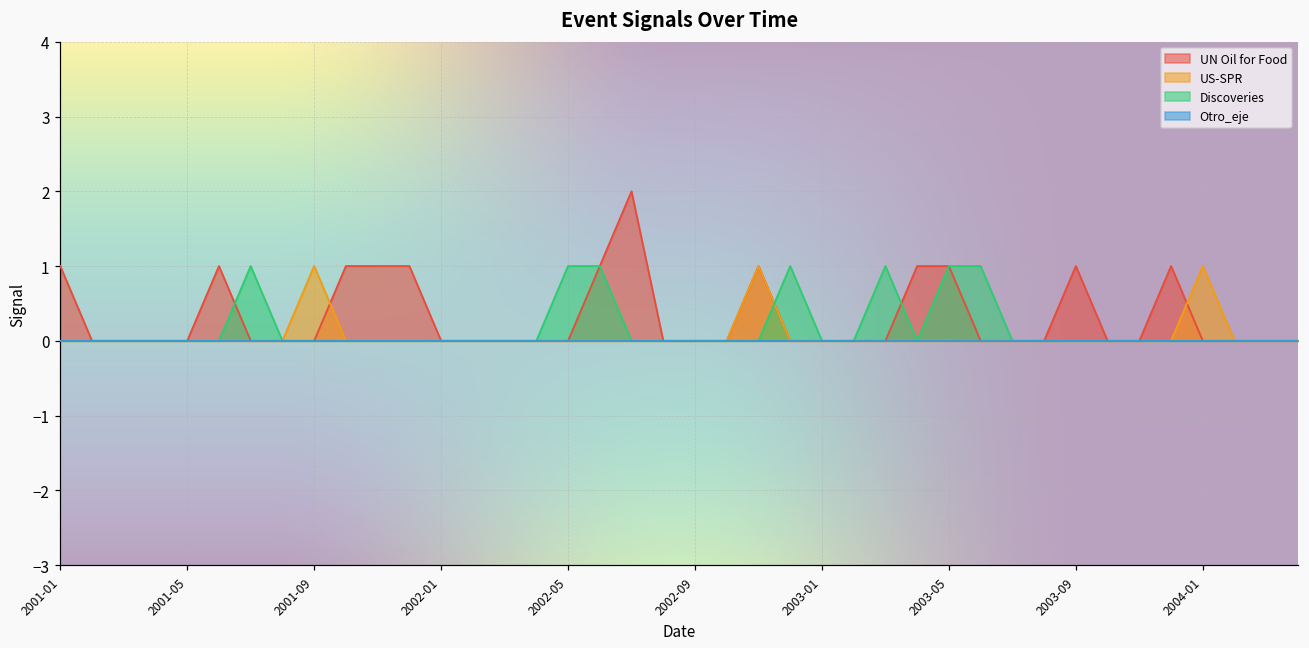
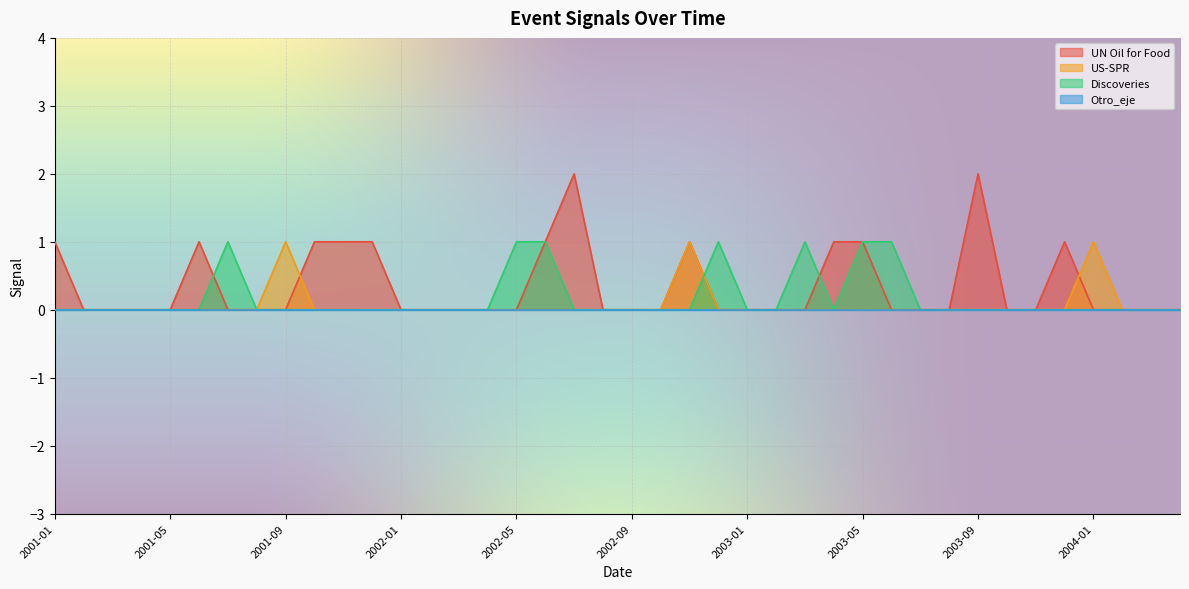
UN Oil for Food, 2003-09: 1 -> 2
